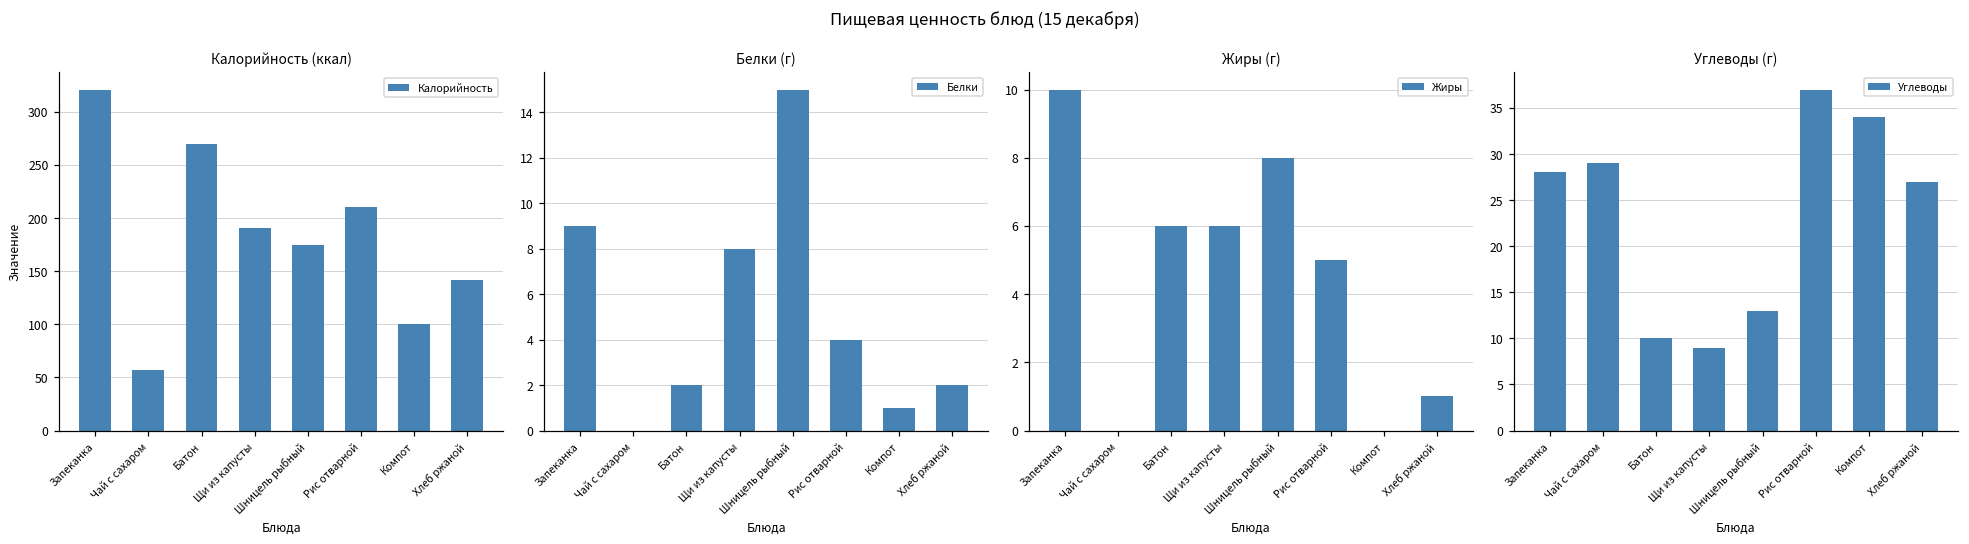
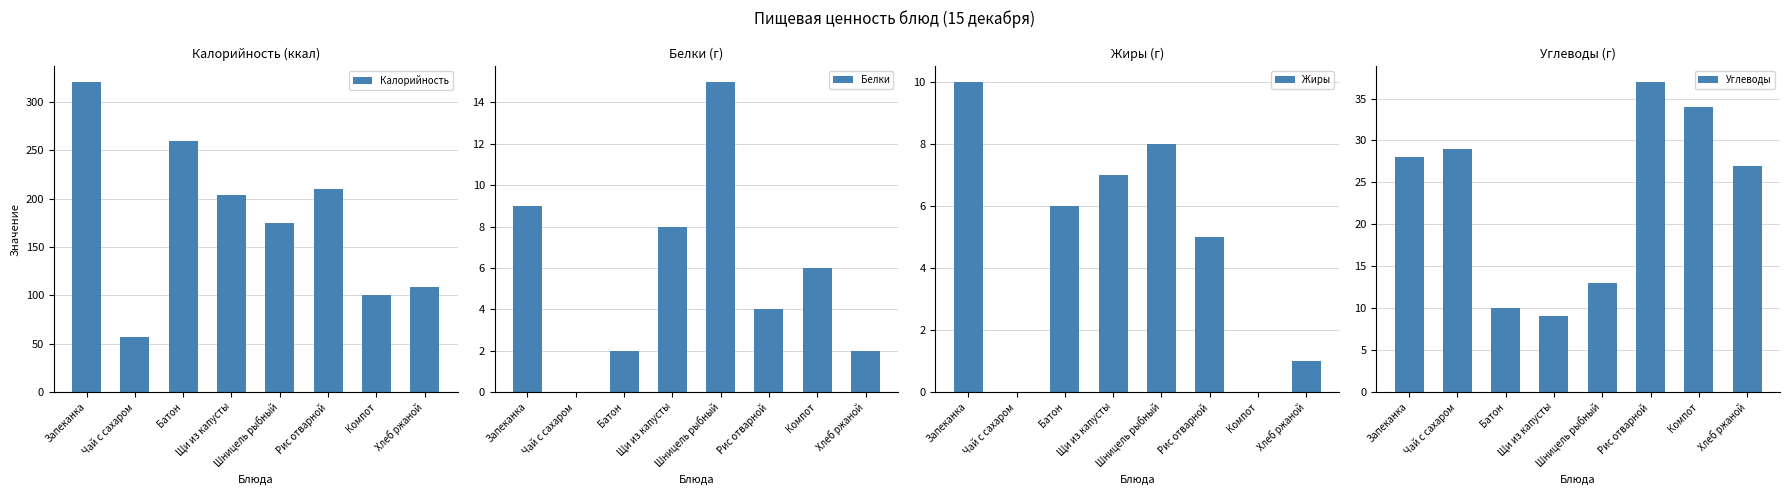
Калорийность (ккал), Батон: 270 -> 260
Калорийность (ккал), Щи из капусты: 190 -> 200
Калорийность (ккал), Хлеб ржаной: 140 -> 110
Белки (г), Компот: 1 -> 6
Жиры (г), Щи из капусты: 6 -> 7
